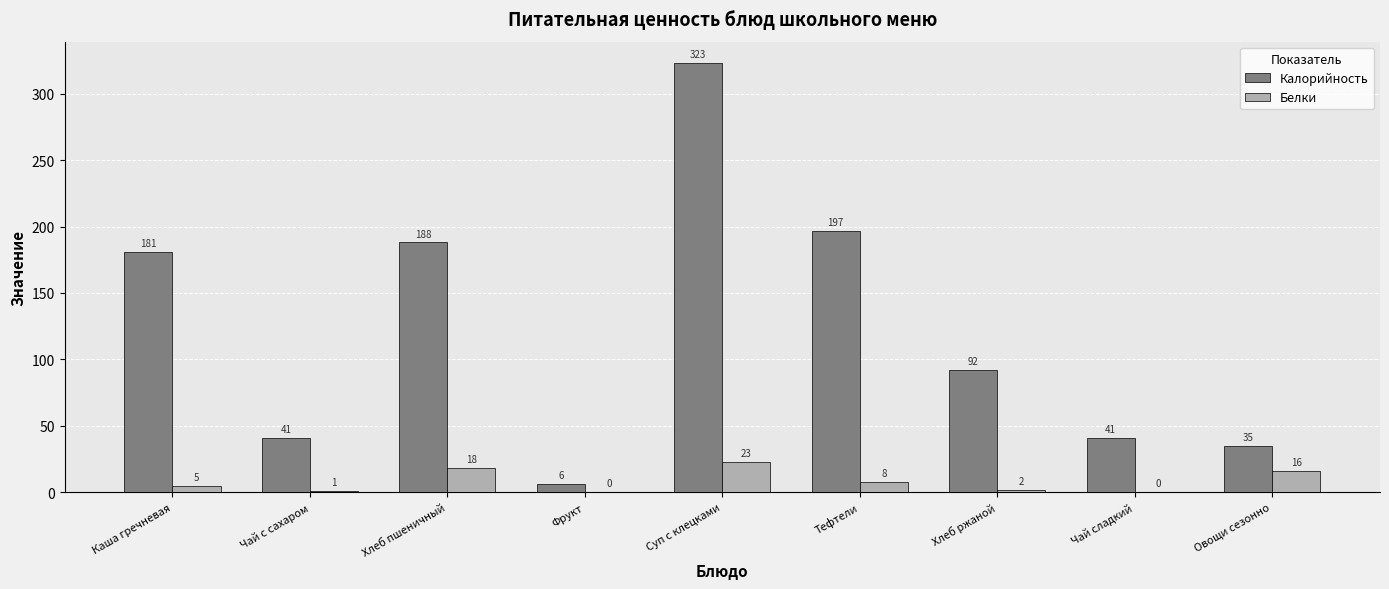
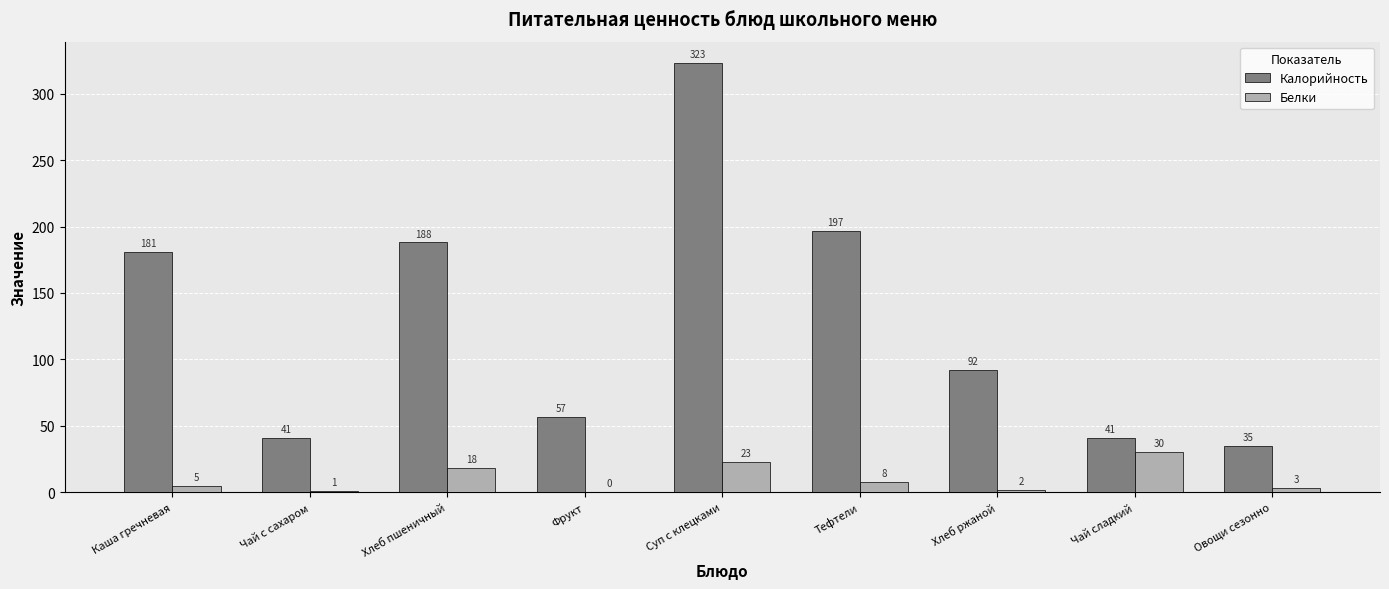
Калорийность, Фрукт: 6 -> 57
Белки, Чай сладкий: 0 -> 30
Белки, Овощи сезонно: 16 -> 3
